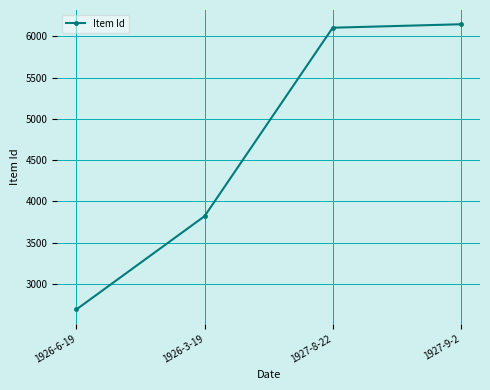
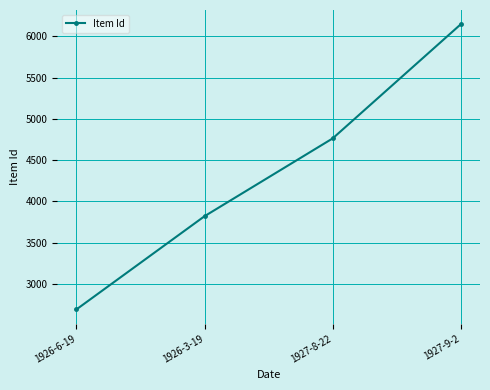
1927-8-22: 6100 -> 4800
